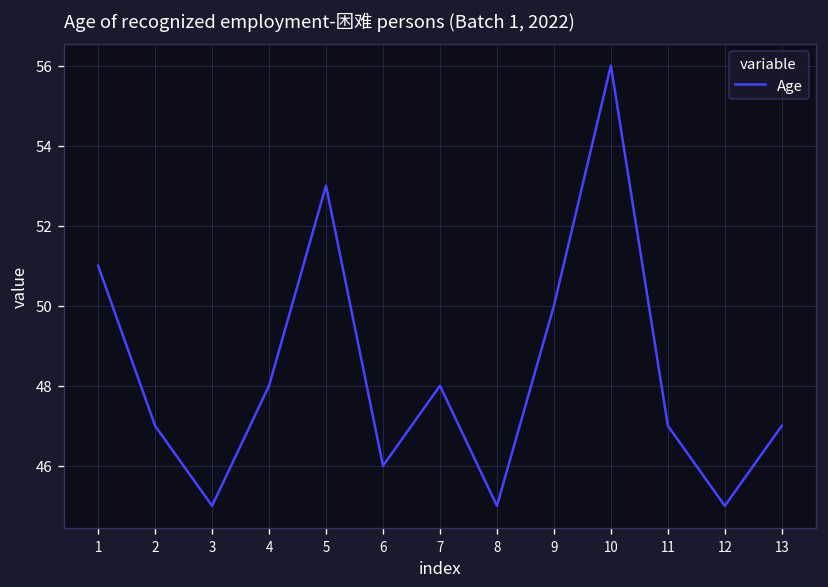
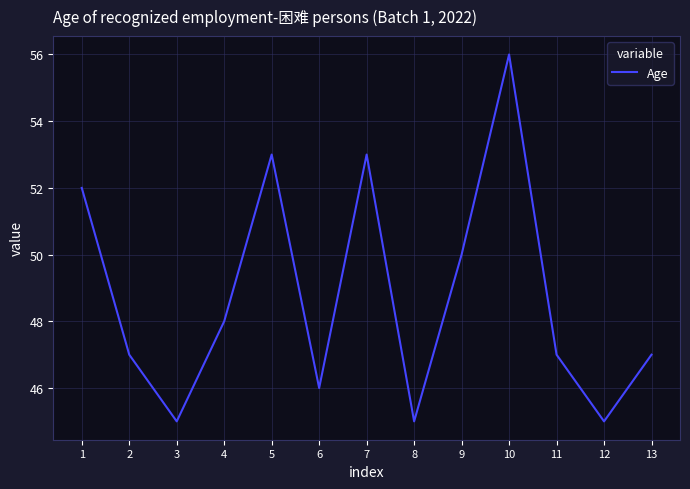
1: 51 -> 52
7: 48 -> 53
